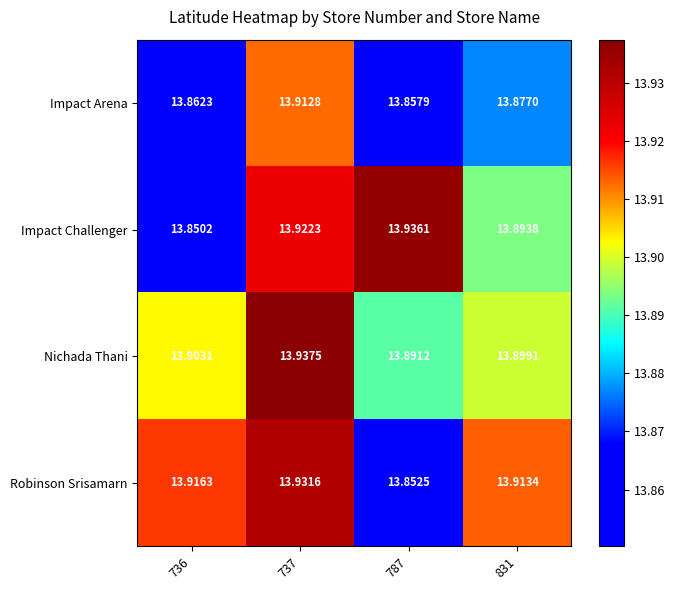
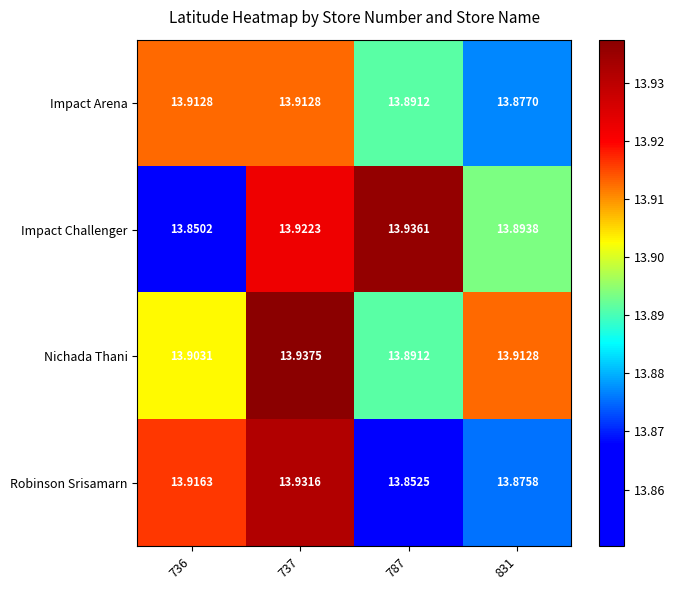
Impact Arena, 736: 13.8623 -> 13.9128
Impact Arena, 787: 13.8579 -> 13.8912
Nichada Thani, 831: 13.8991 -> 13.9128
Robinson Srisamarn, 831: 13.9134 -> 13.8758
